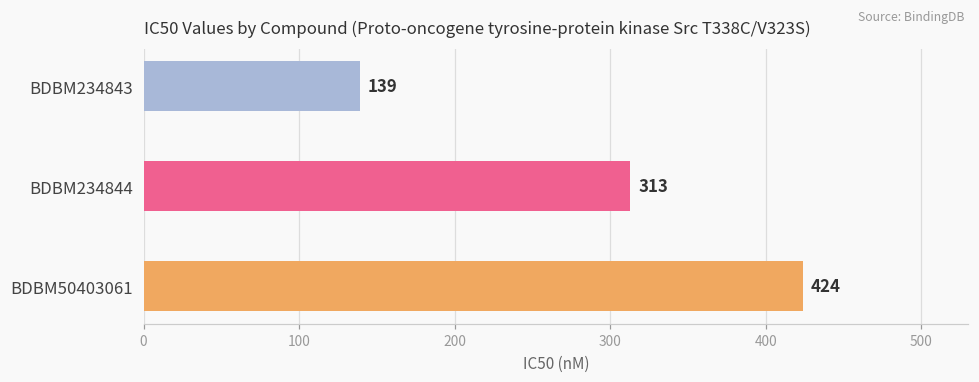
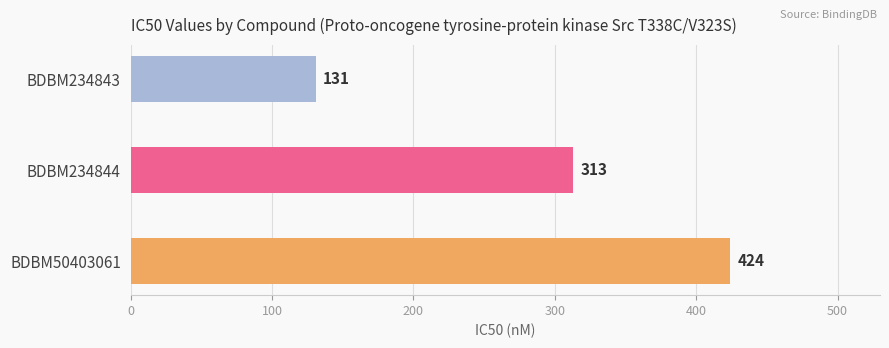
BDBM234843: 139 -> 131
